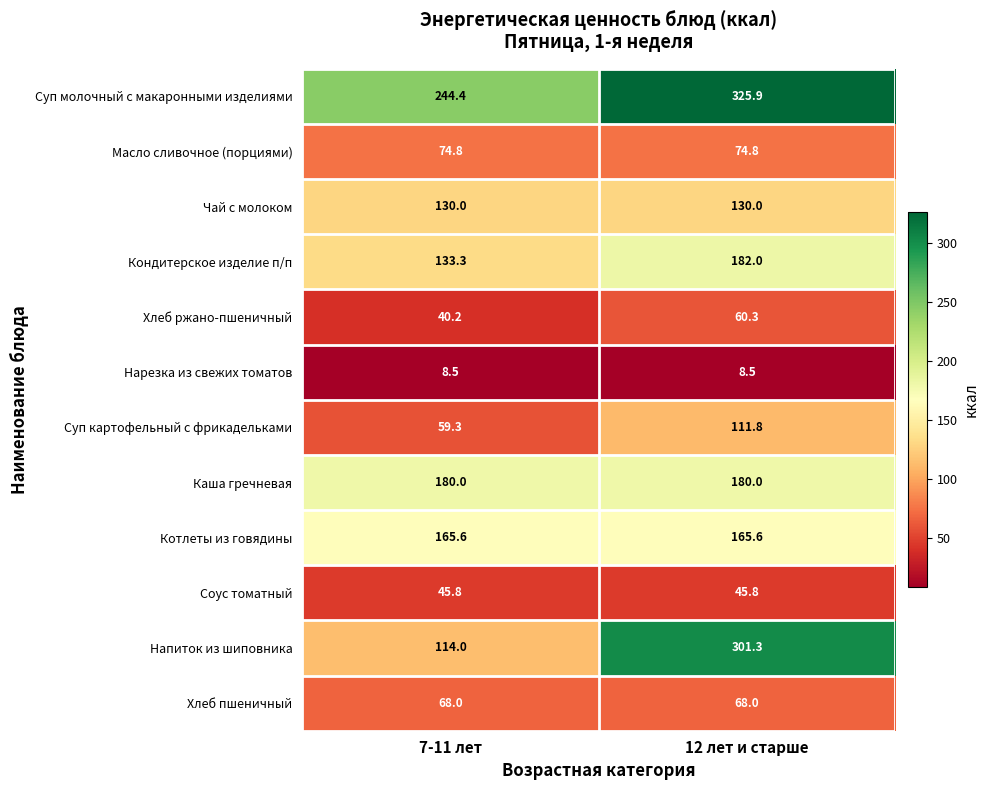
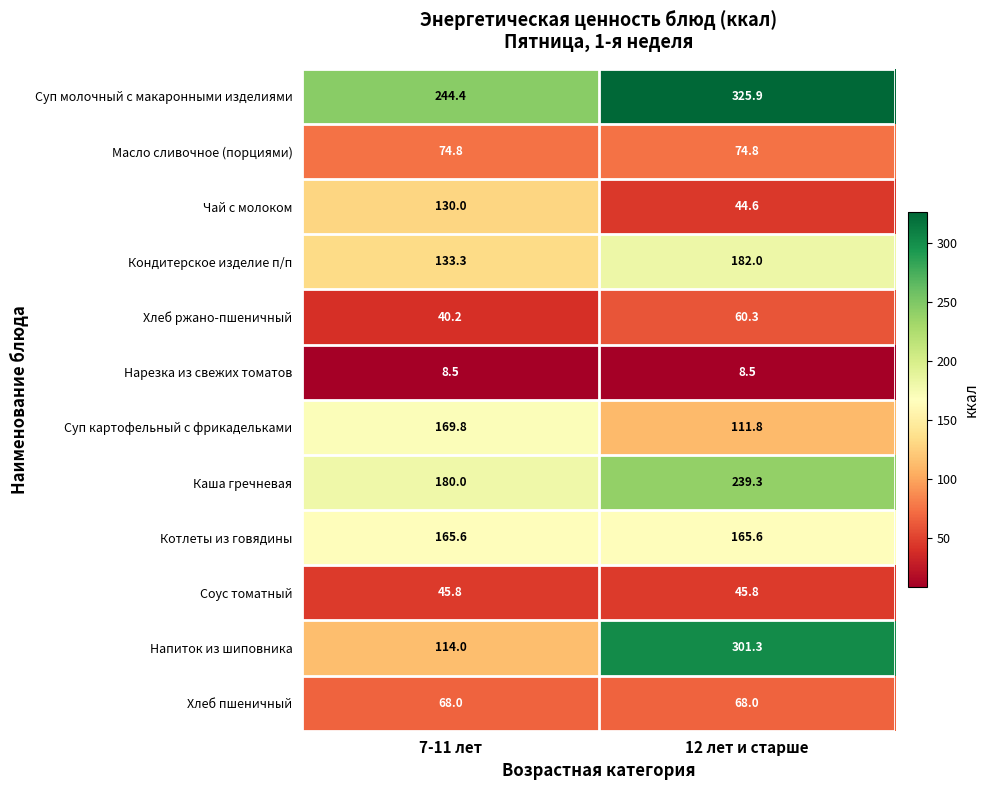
Чай с молоком, 12 лет и старше: 130.0 -> 44.6
Суп картофельный с фрикадельками, 7-11 лет: 59.3 -> 169.8
Каша гречневая, 12 лет и старше: 180.0 -> 239.3
